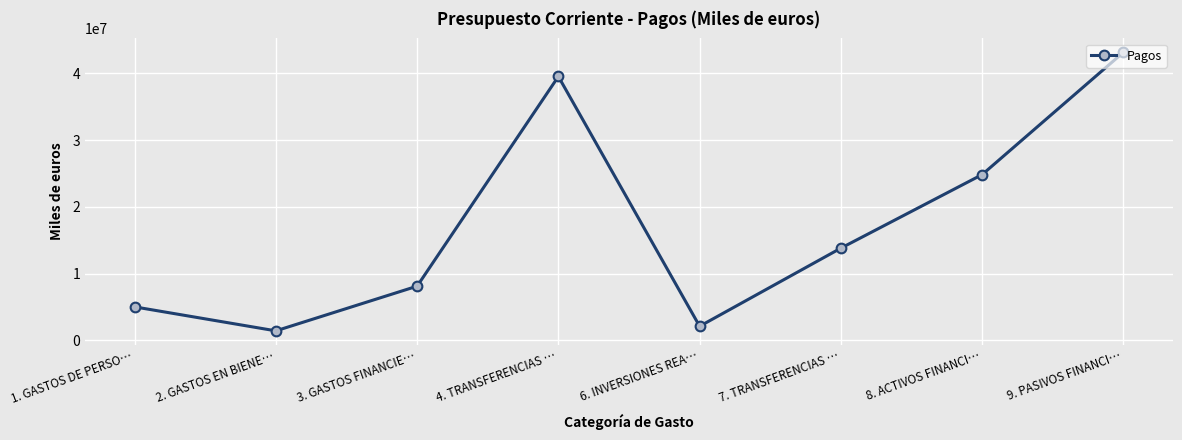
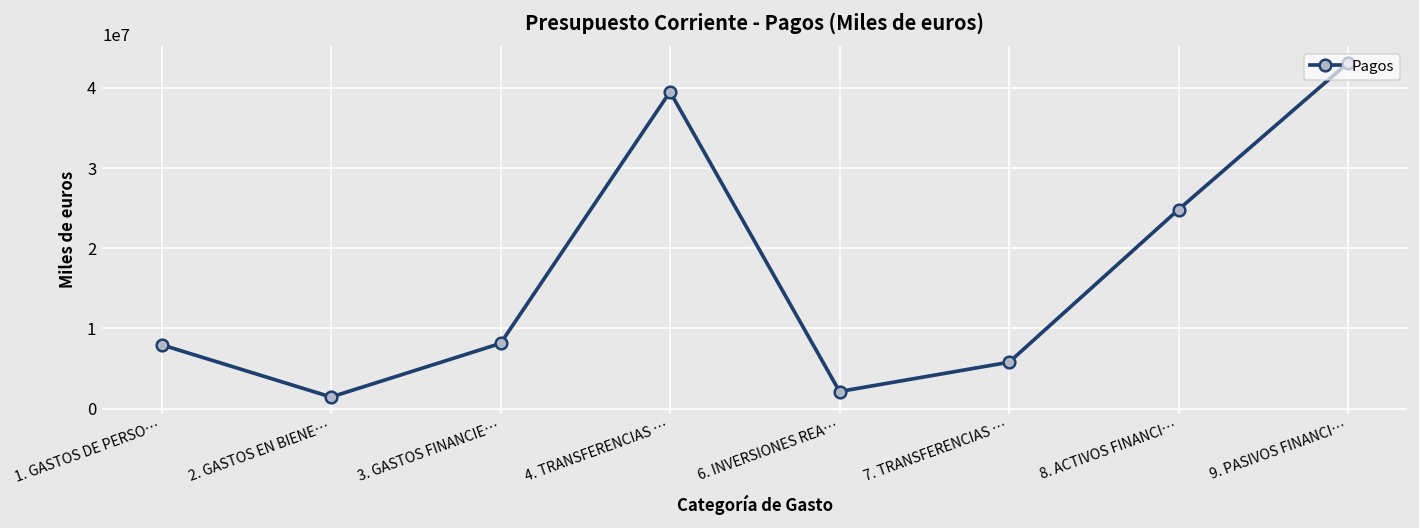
1. GASTOS DE PERSO…: 5000000 -> 8000000
7. TRANSFERENCIAS …: 14000000 -> 6000000
